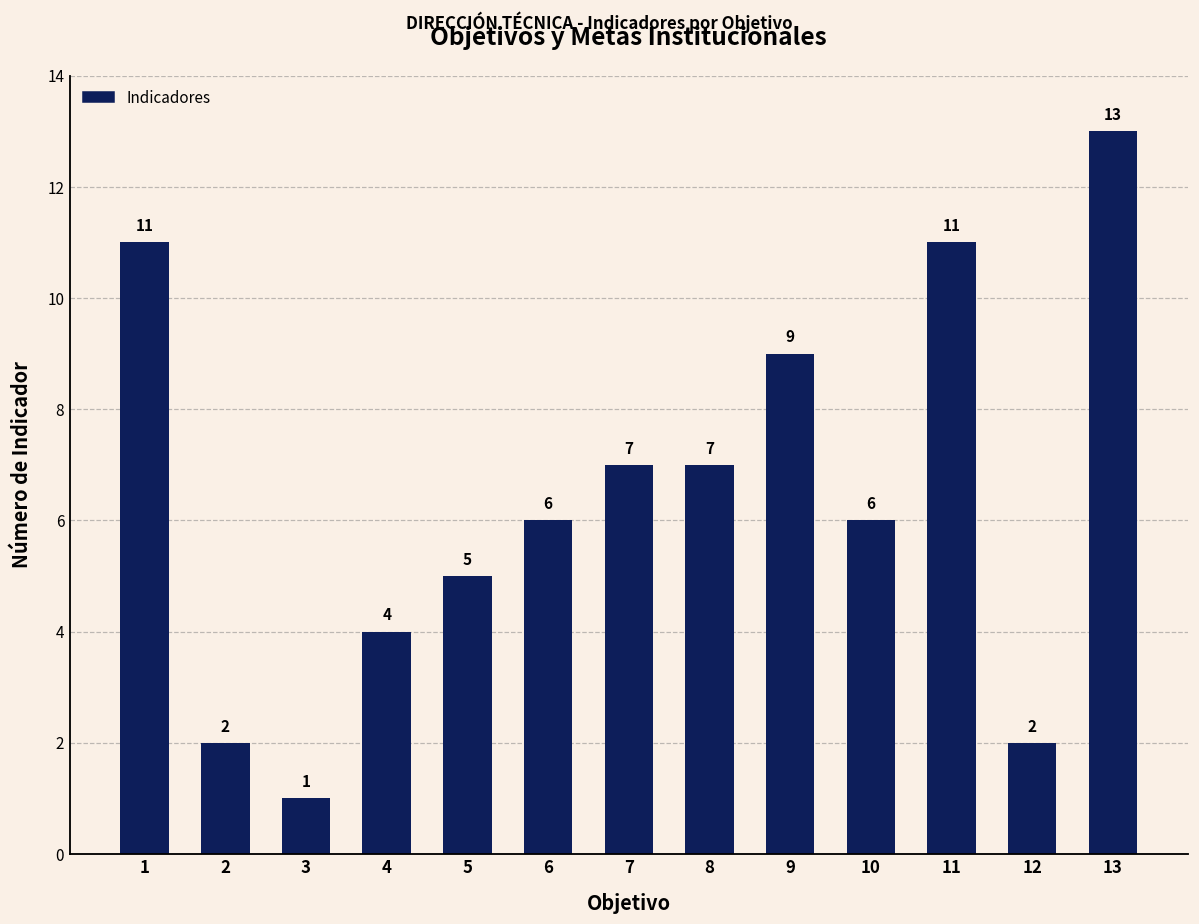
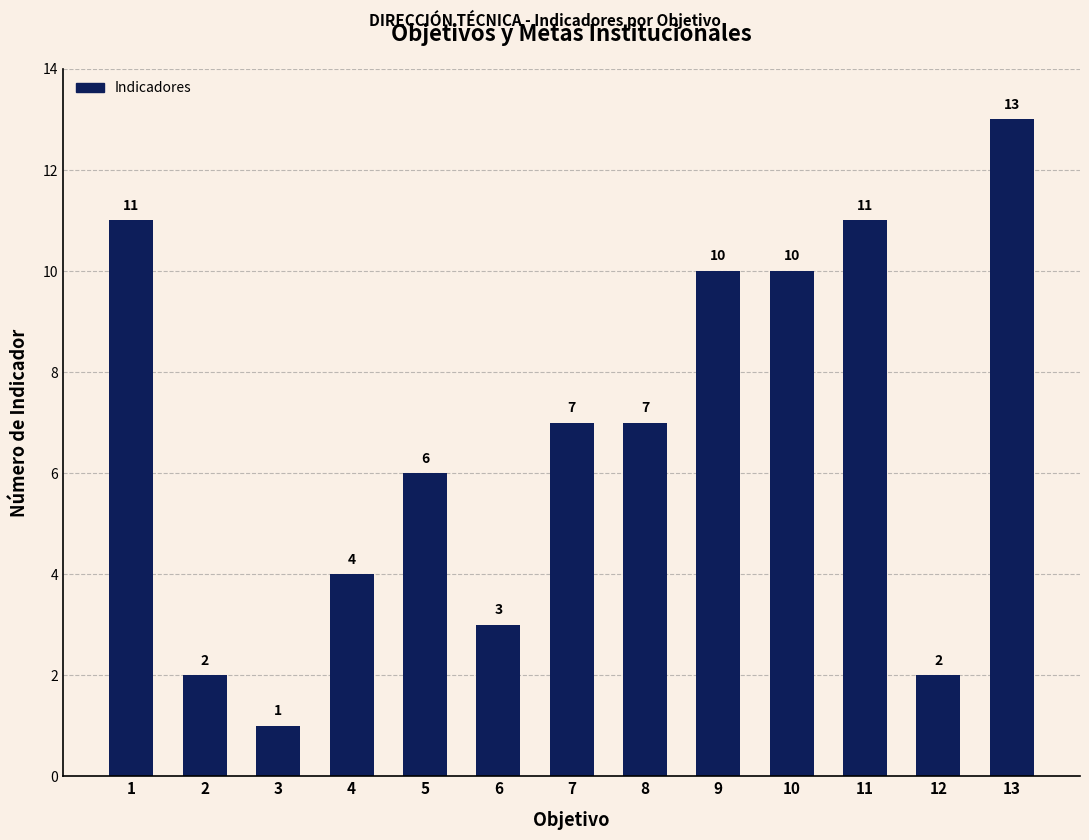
5: 5 -> 6
6: 6 -> 3
9: 9 -> 10
10: 6 -> 10
